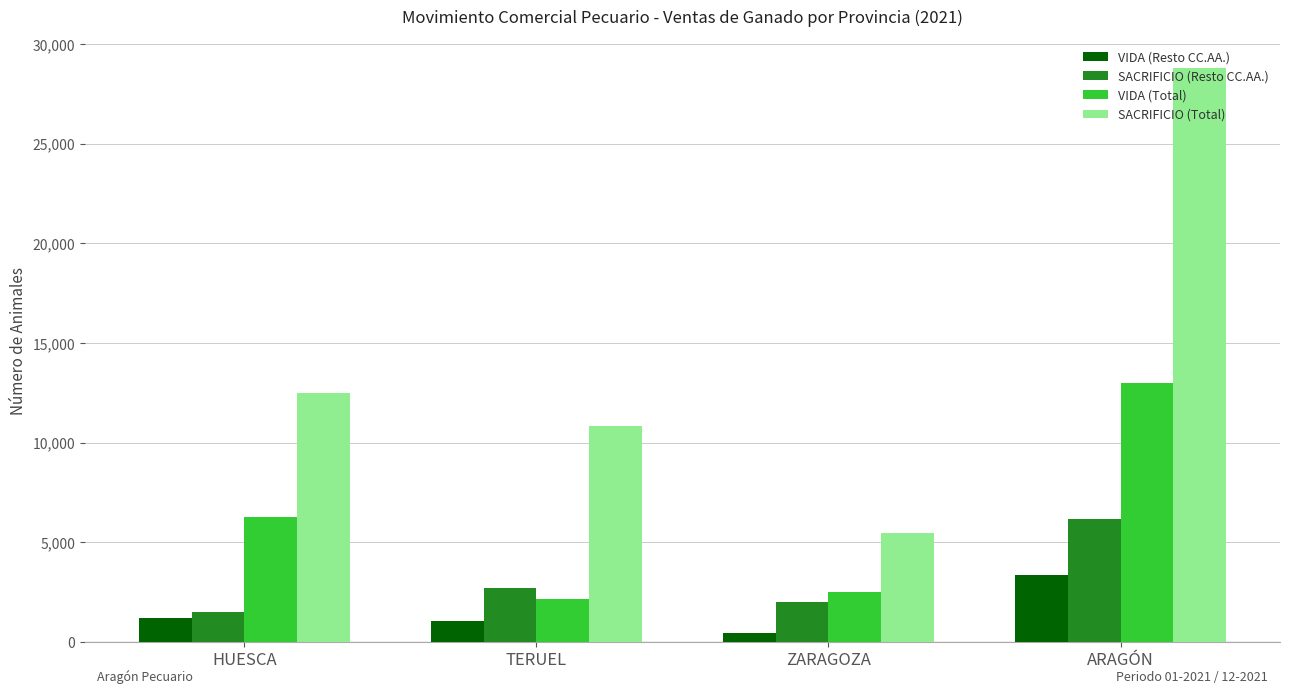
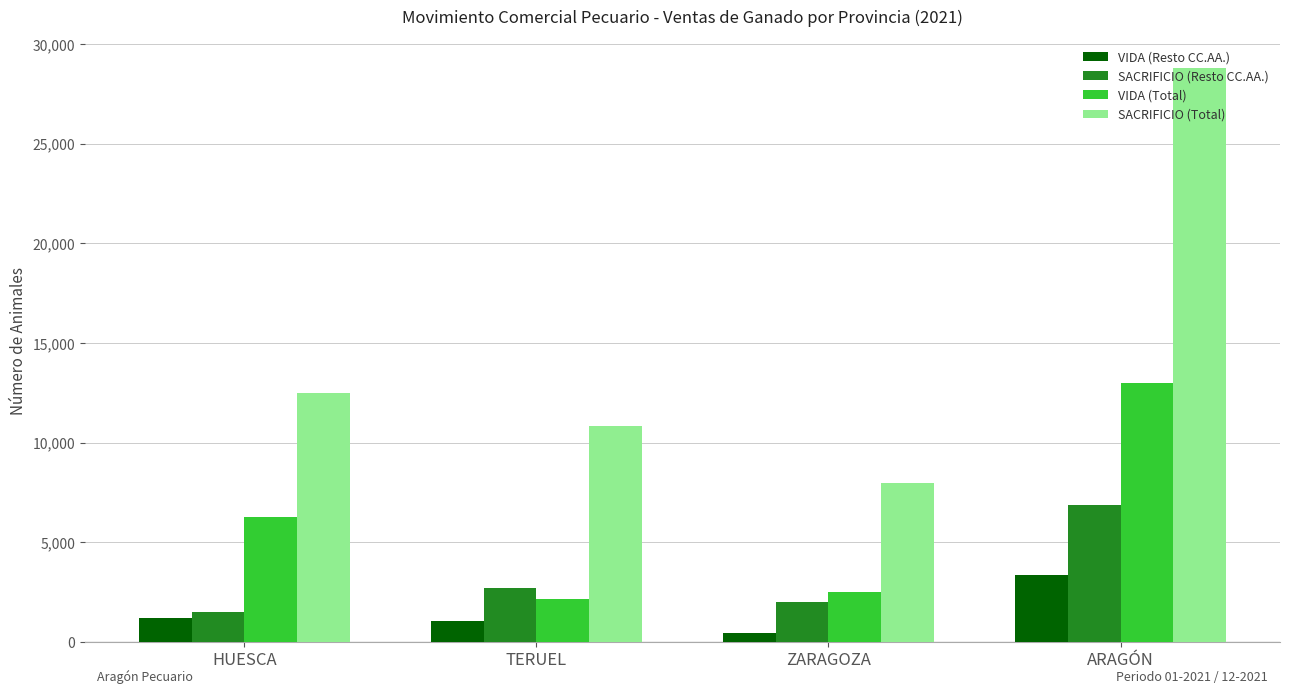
SACRIFICIO (Total), ZARAGOZA: 5,500 -> 8,000
SACRIFICIO (Resto CC.AA.), ARAGÓN: 6,200 -> 6,900
